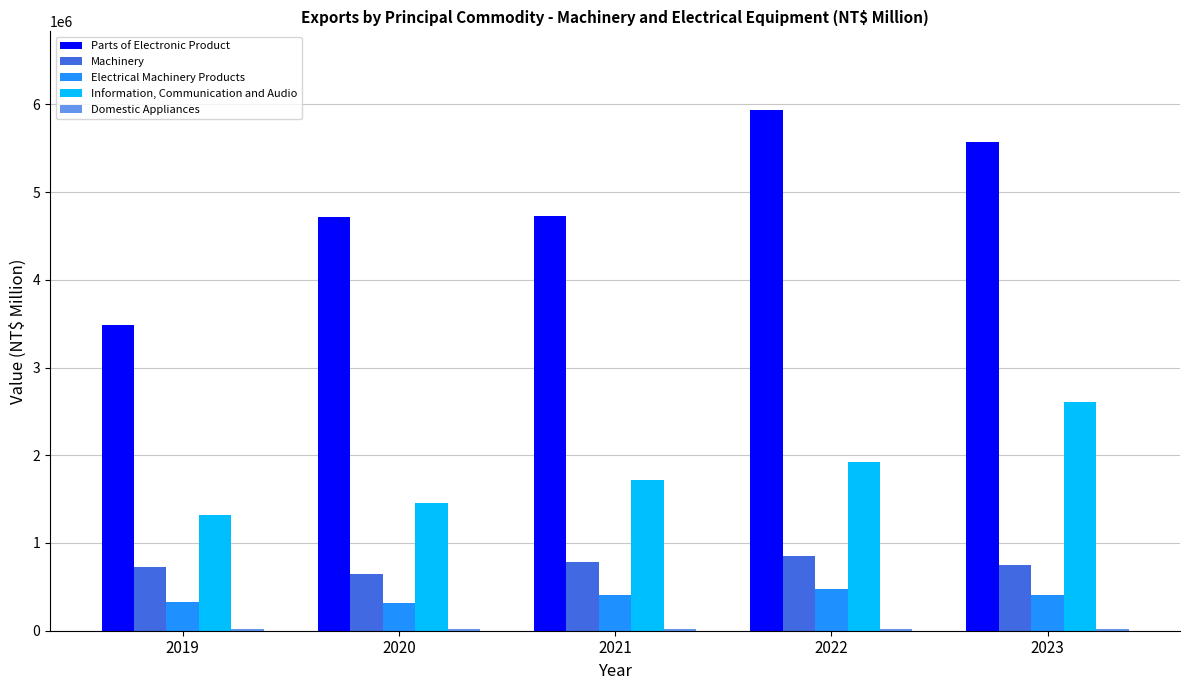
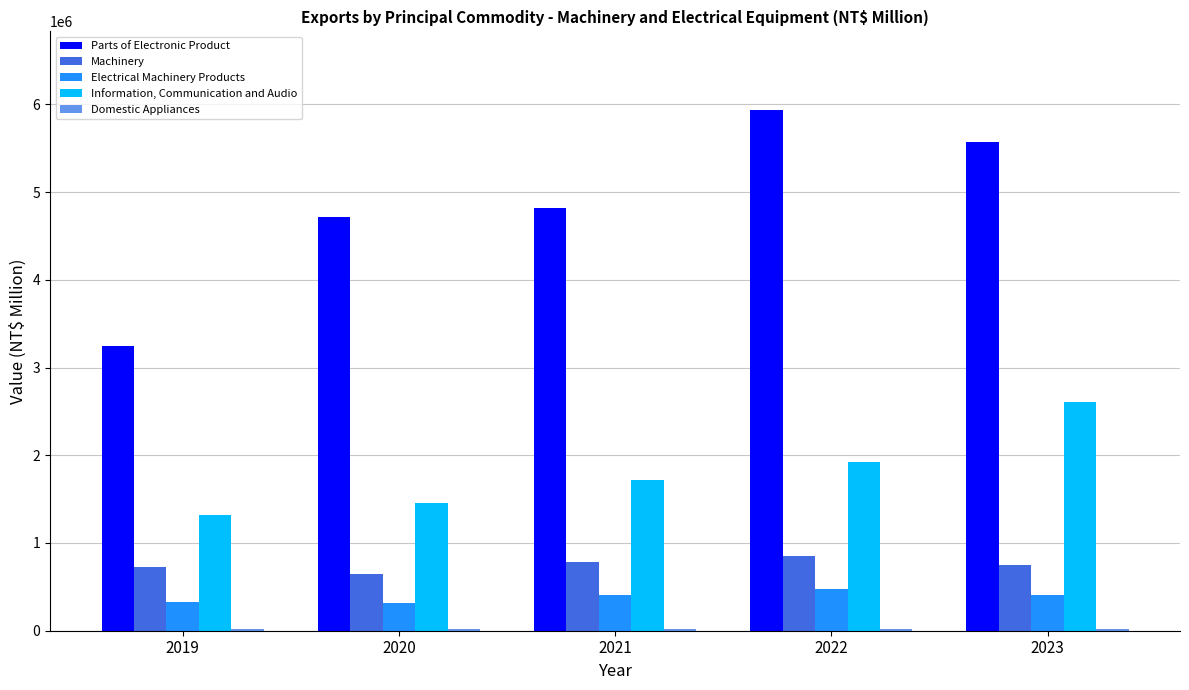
Parts of Electronic Product, 2019: 3500000 -> 3200000
Parts of Electronic Product, 2021: 4700000 -> 4800000
